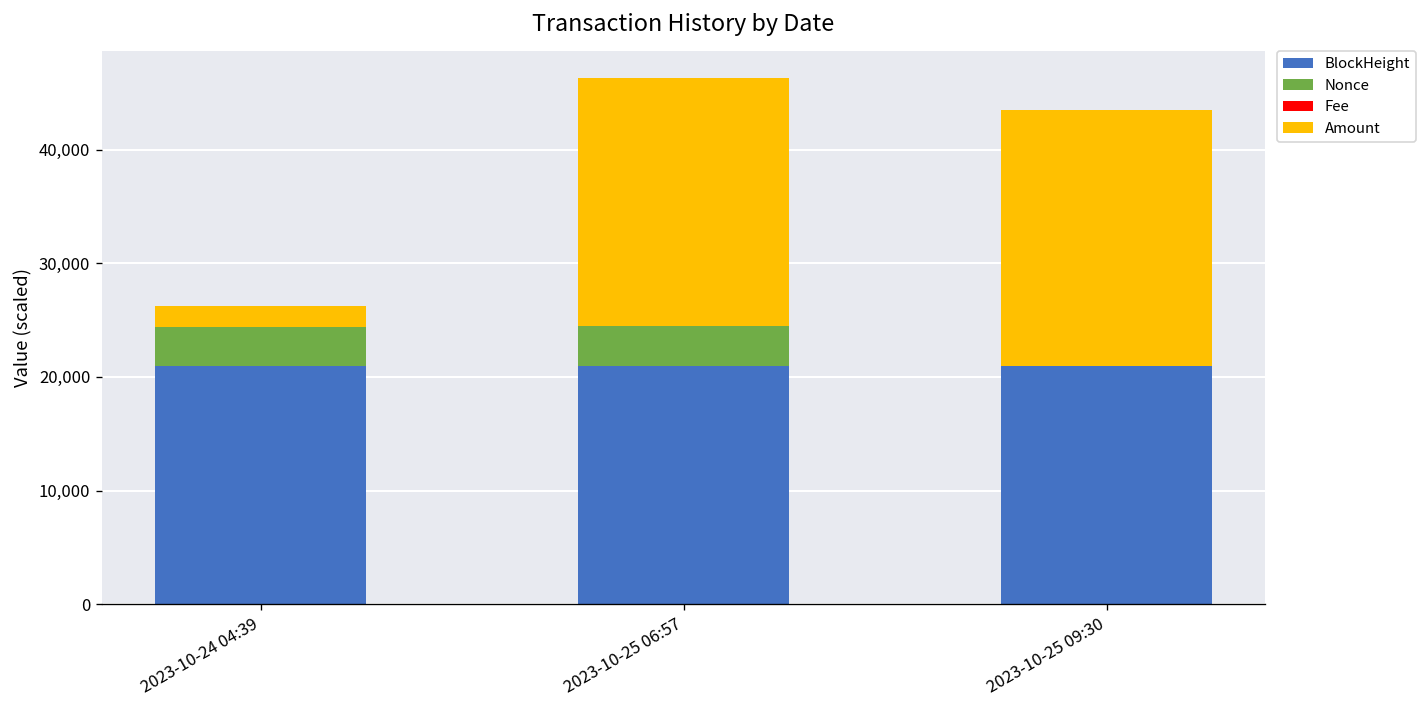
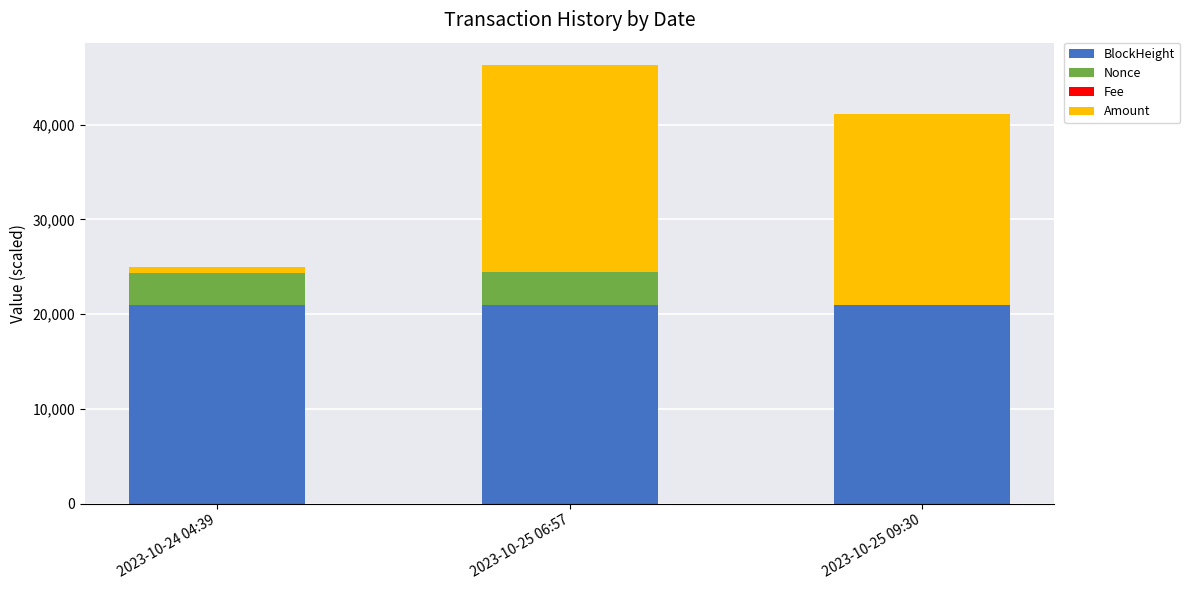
Amount, 2023-10-24 04:39: 2,000 -> 1,000
Amount, 2023-10-25 09:30: 22,000 -> 20,000
